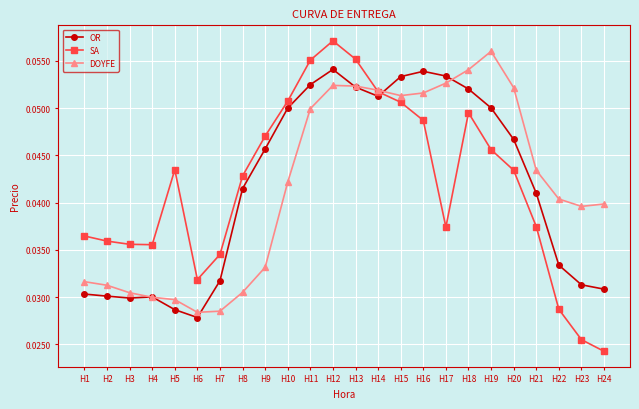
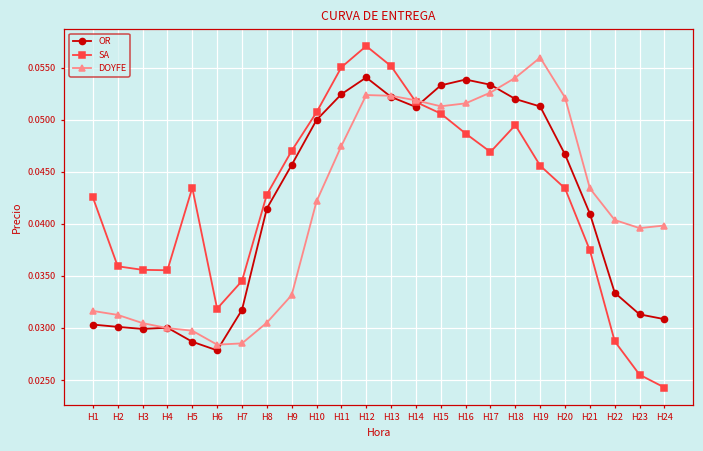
SA, H1: 0.036 -> 0.043
DOYFE, H11: 0.050 -> 0.048
SA, H17: 0.037 -> 0.047
OR, H19: 0.050 -> 0.051
